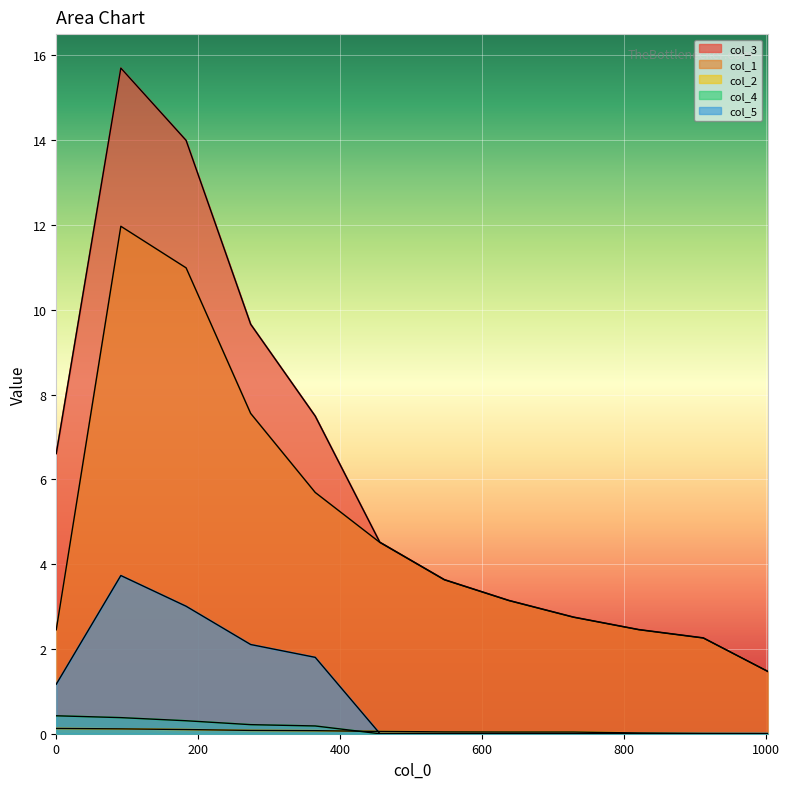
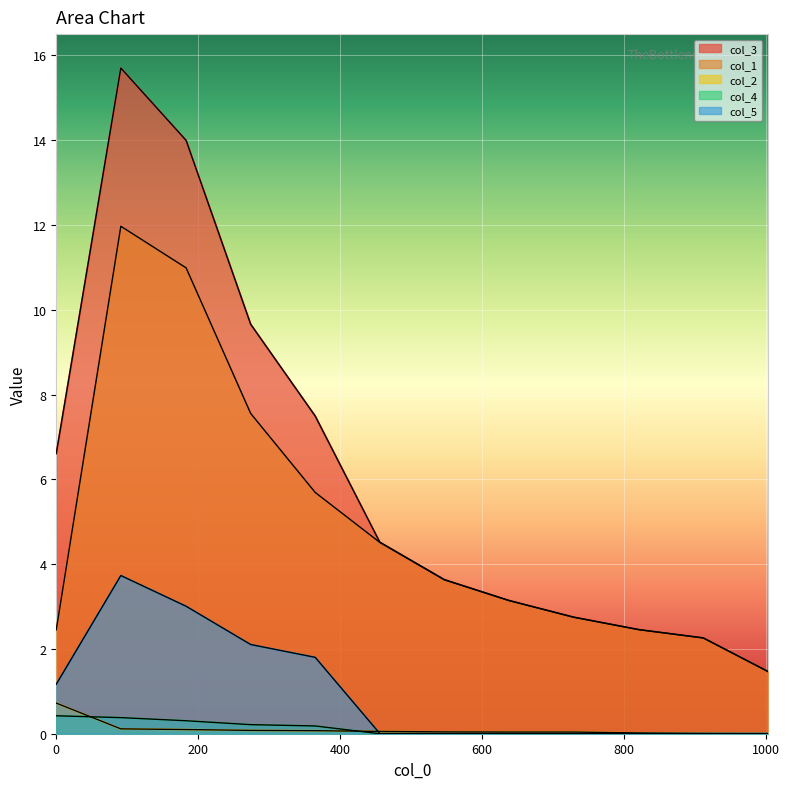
col_2, 0: 0.1 -> 0.7
